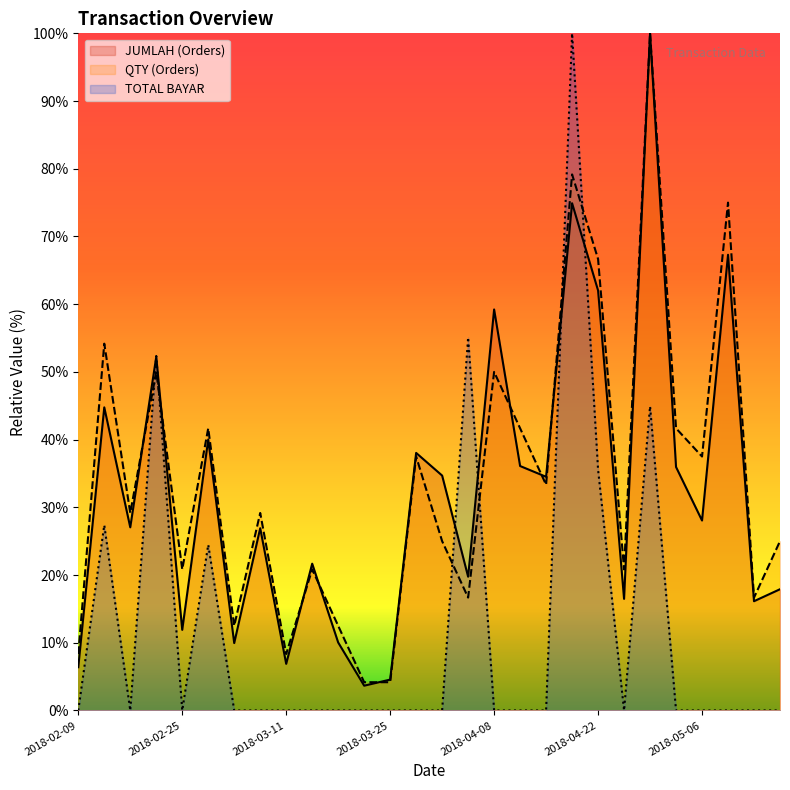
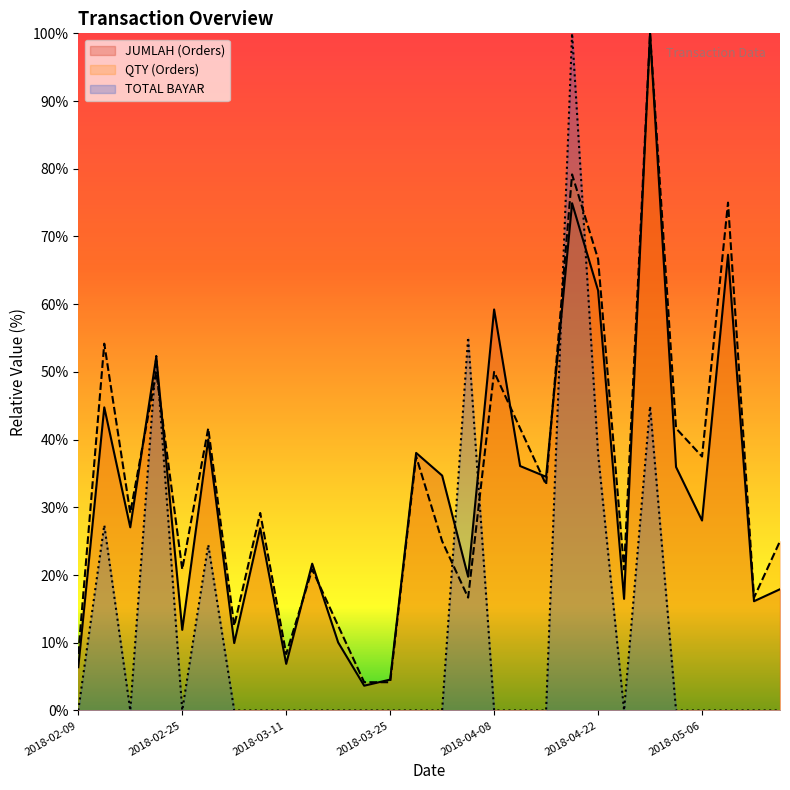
TOTAL BAYAR, 2018-04-22: 36% -> 38%
